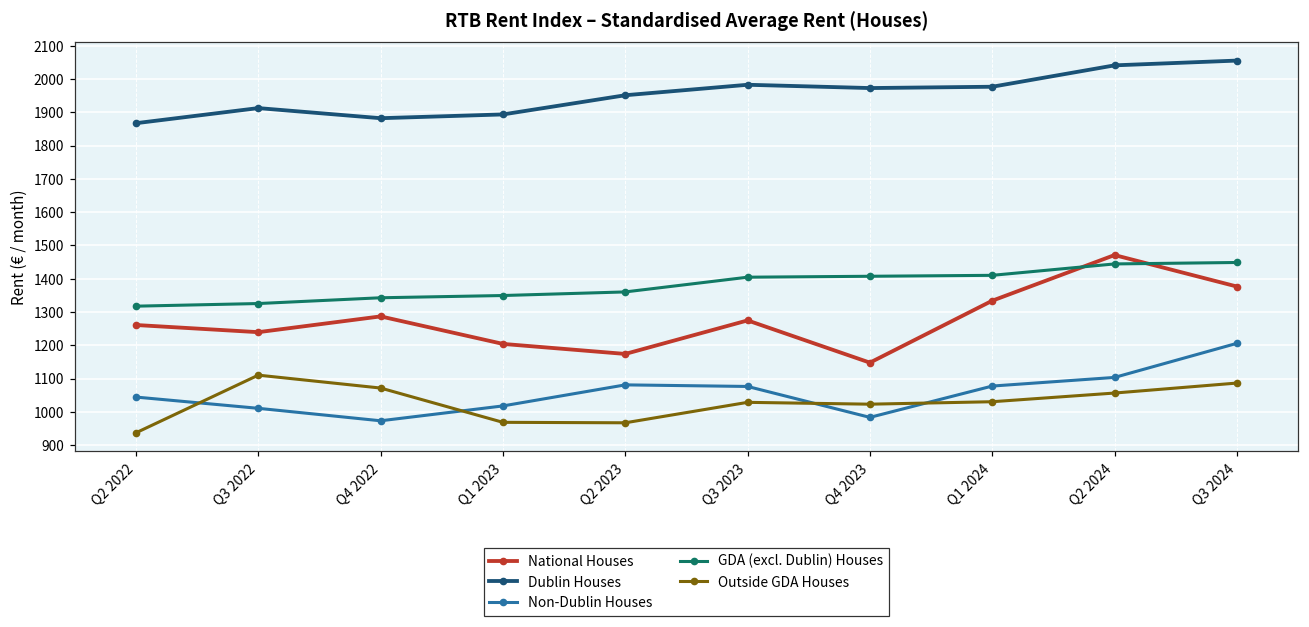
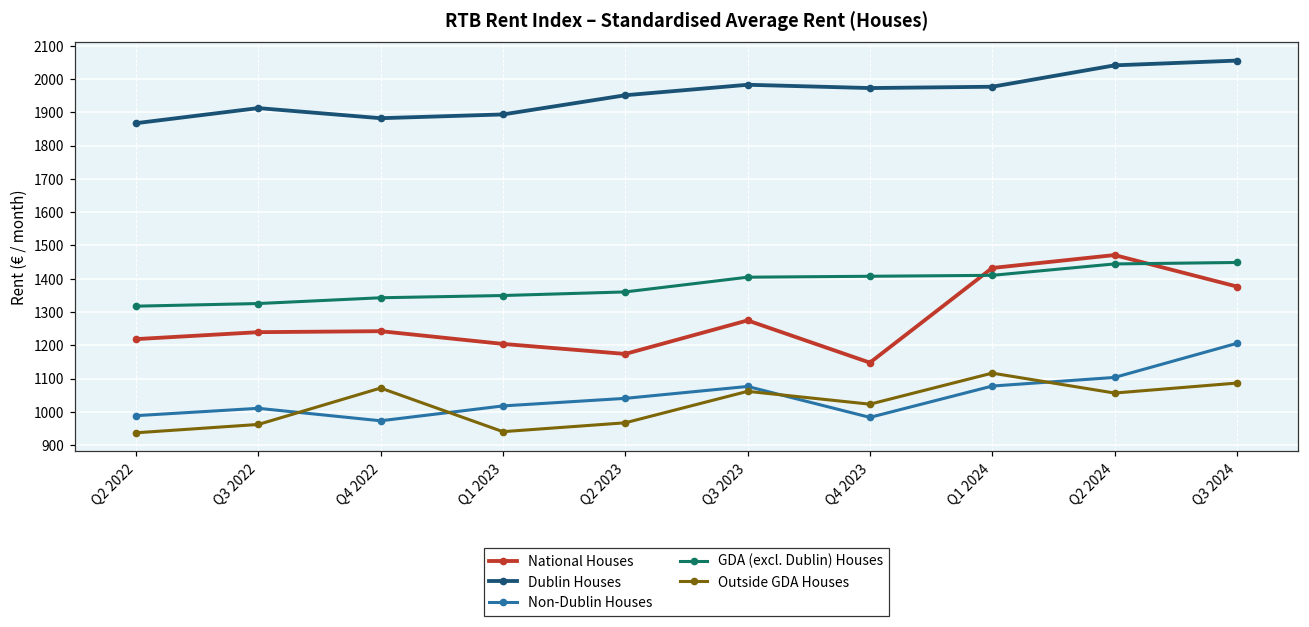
National Houses, Q2 2022: 1260 -> 1220
Non-Dublin Houses, Q2 2022: 1040 -> 990
Outside GDA Houses, Q3 2022: 1110 -> 960
National Houses, Q4 2022: 1290 -> 1240
Outside GDA Houses, Q1 2023: 970 -> 940
Non-Dublin Houses, Q2 2023: 1080 -> 1040
Outside GDA Houses, Q3 2023: 1030 -> 1060
National Houses, Q1 2024: 1330 -> 1430
Outside GDA Houses, Q1 2024: 1030 -> 1120
